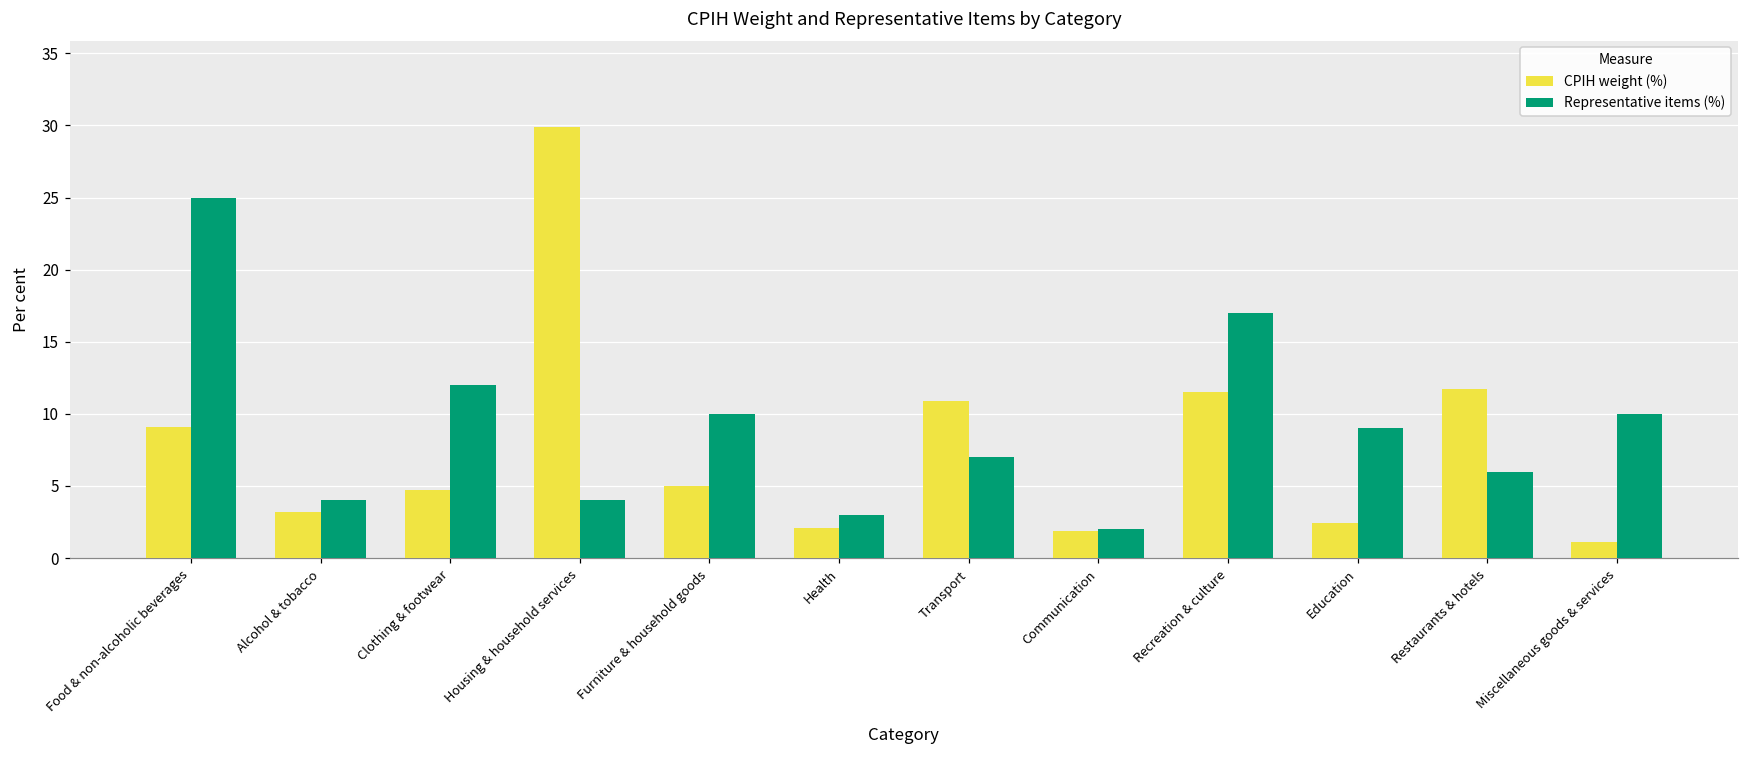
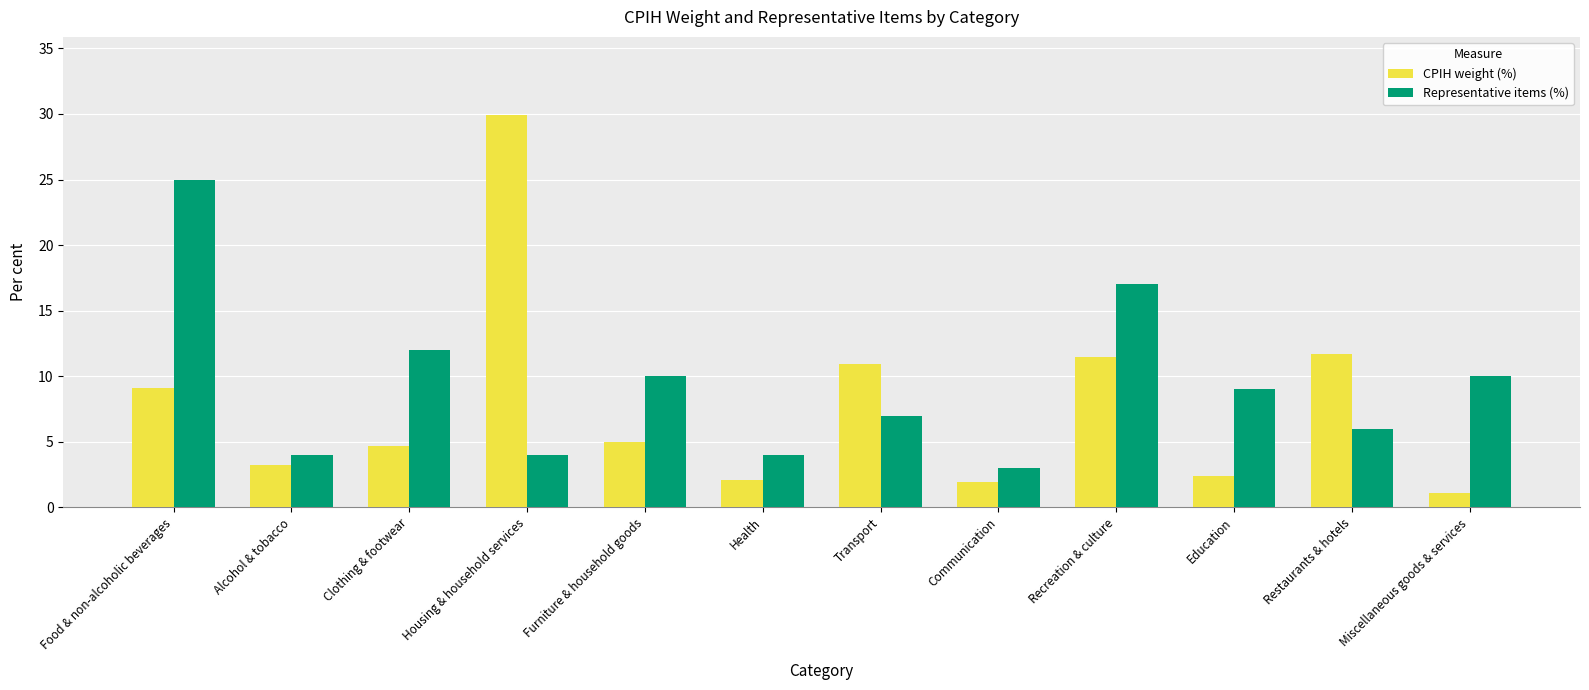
Representative items (%), Health: 3 -> 4
Representative items (%), Communication: 2 -> 3
